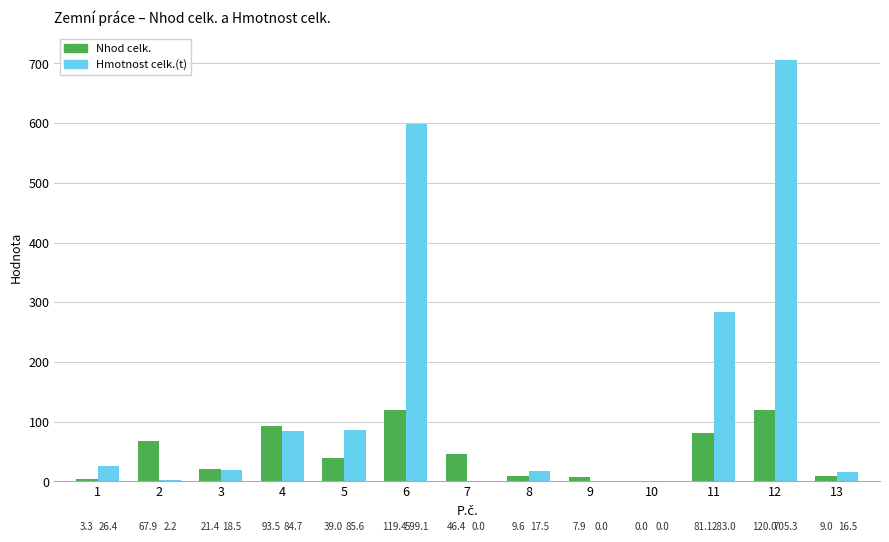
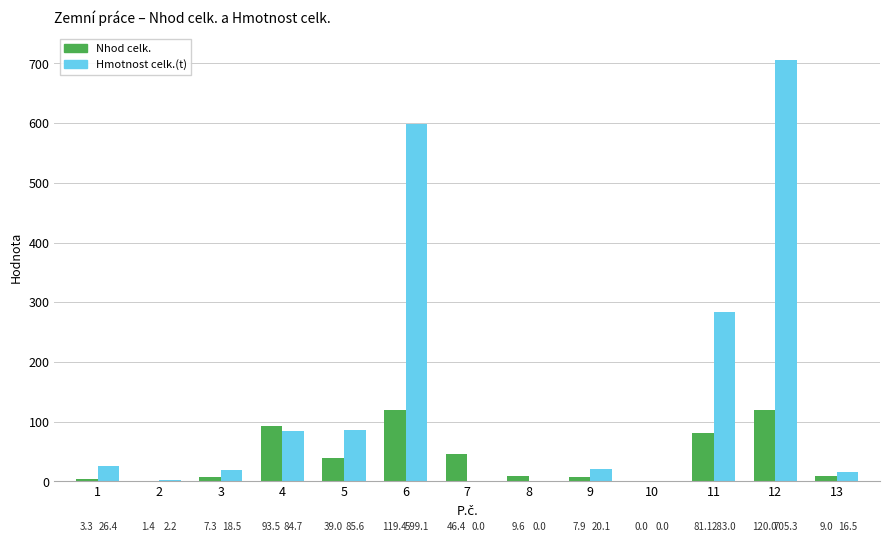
Nhod celk., 2: 67.9 -> 1.4
Nhod celk., 3: 21.4 -> 7.3
Hmotnost celk.(t), 8: 17.5 -> 0.0
Hmotnost celk.(t), 9: 0.0 -> 20.1
